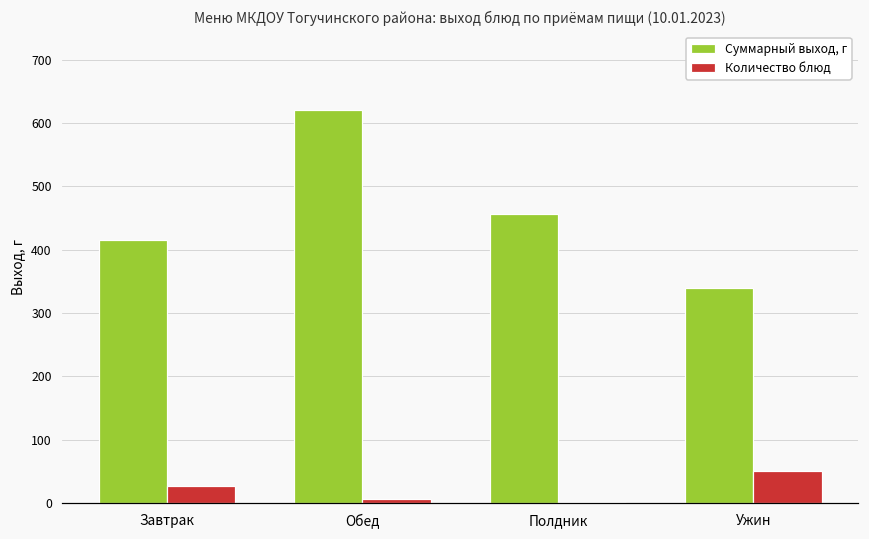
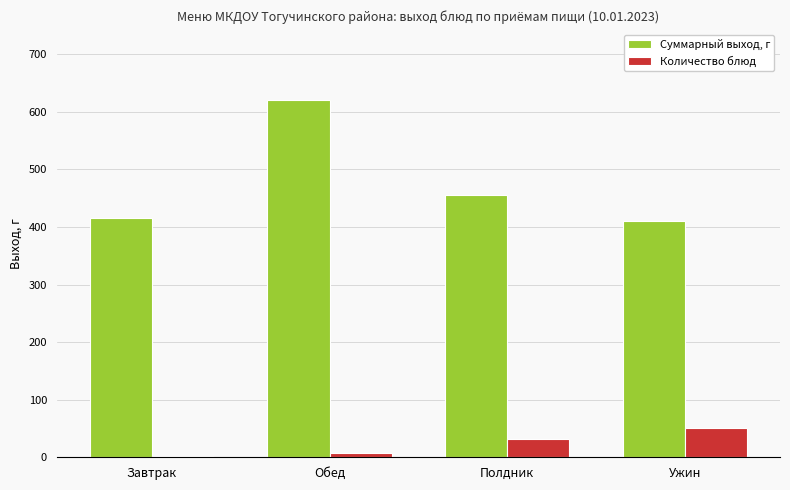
Количество блюд, Завтрак: 30 -> 0
Количество блюд, Полдник: 0 -> 30
Суммарный выход, г, Ужин: 340 -> 410
